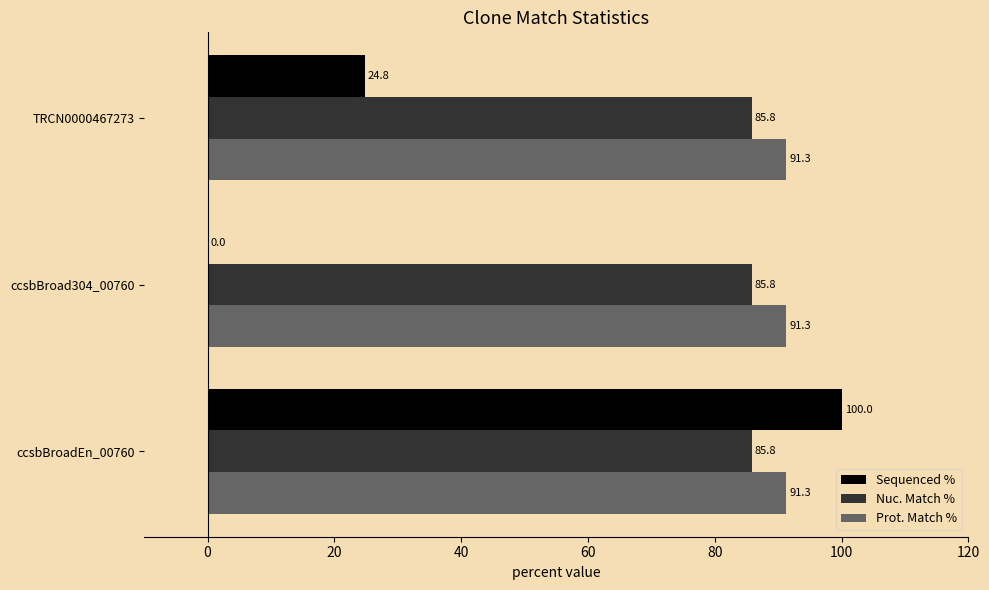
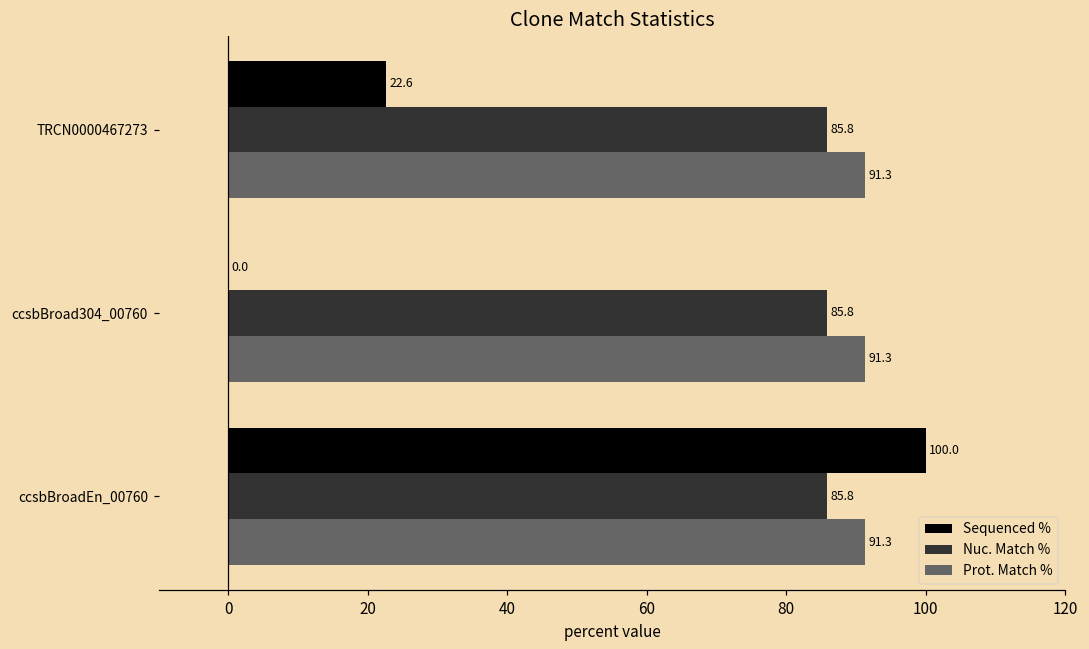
Sequenced %, TRCN0000467273: 24.8 -> 22.6
